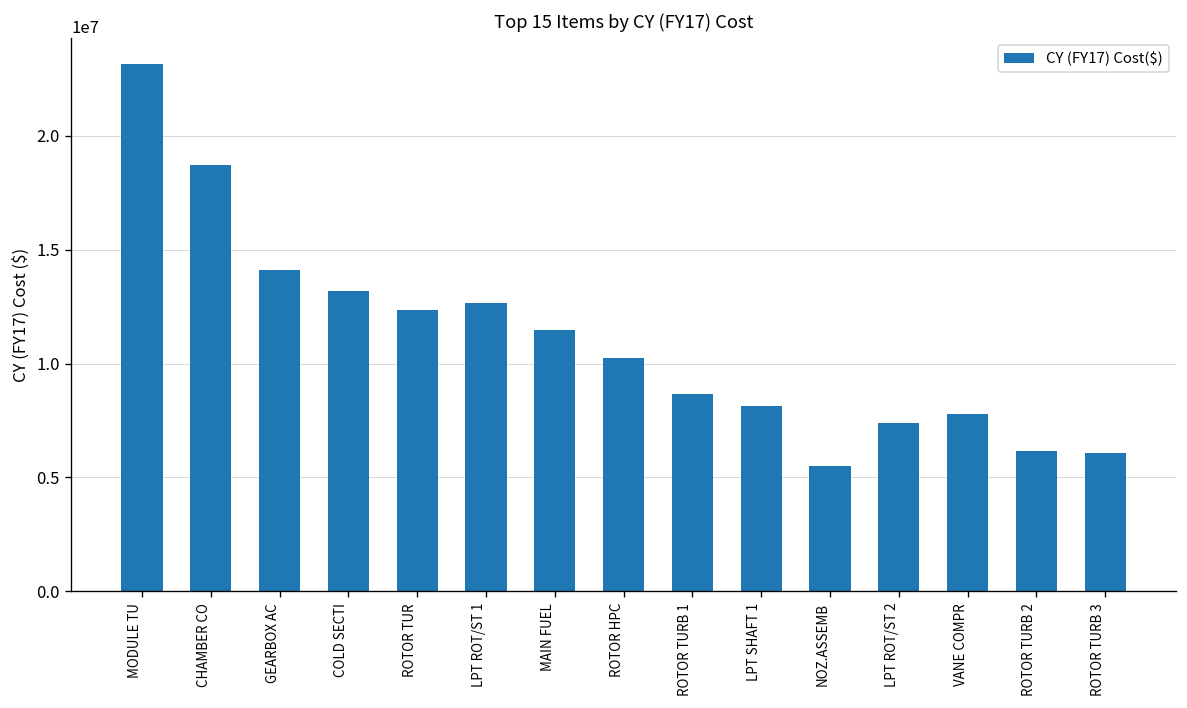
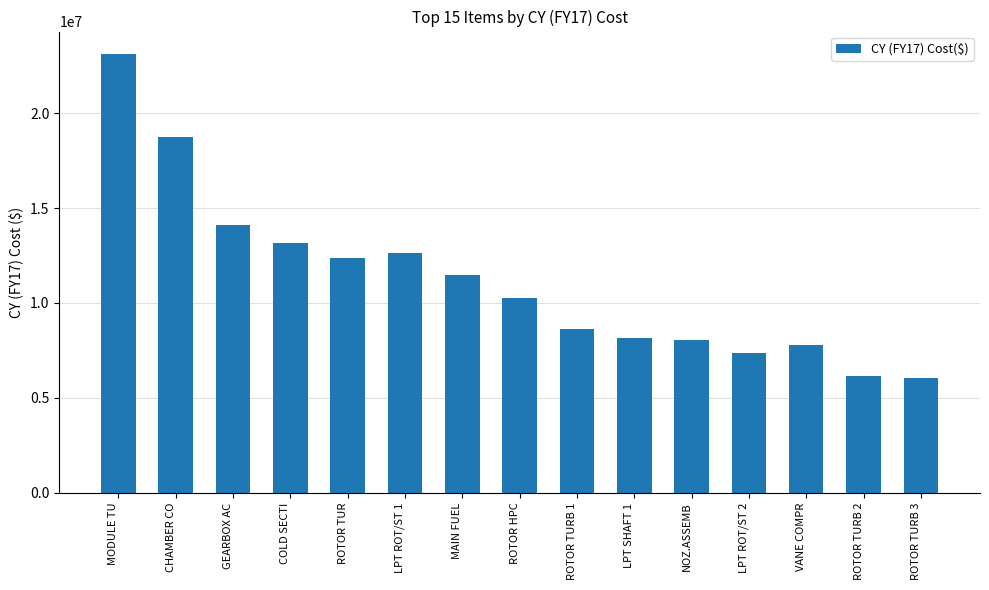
NOZ.ASSEMB: 5500000 -> 8000000
